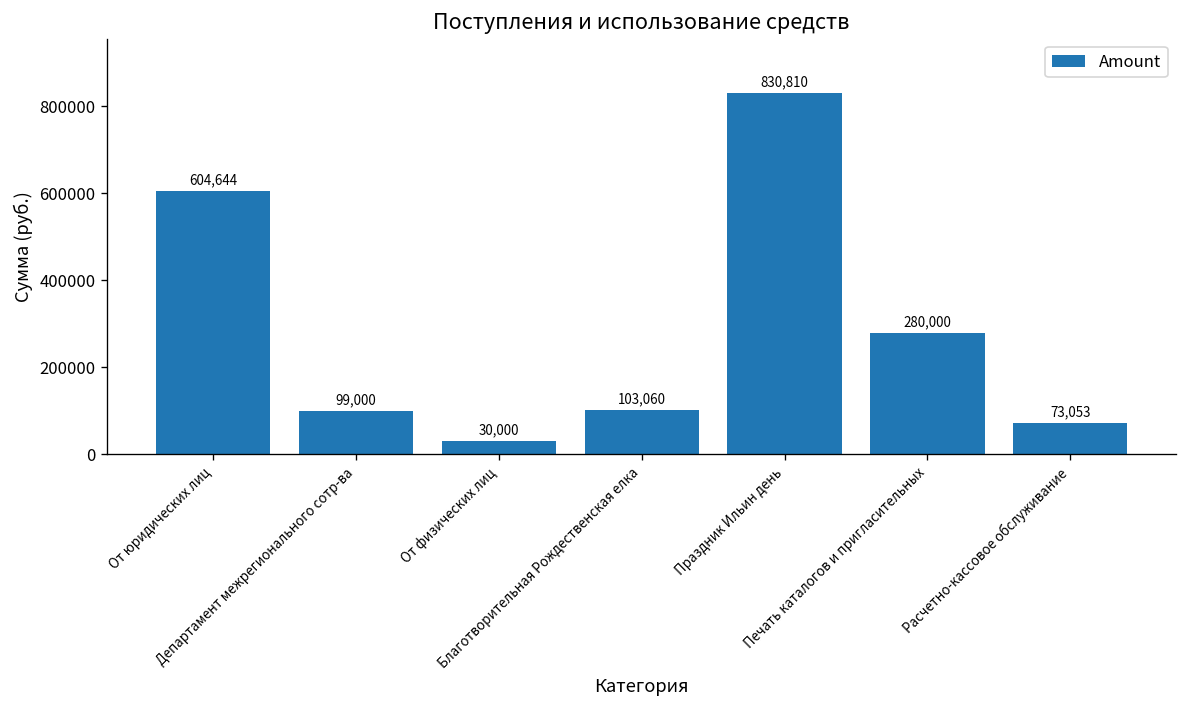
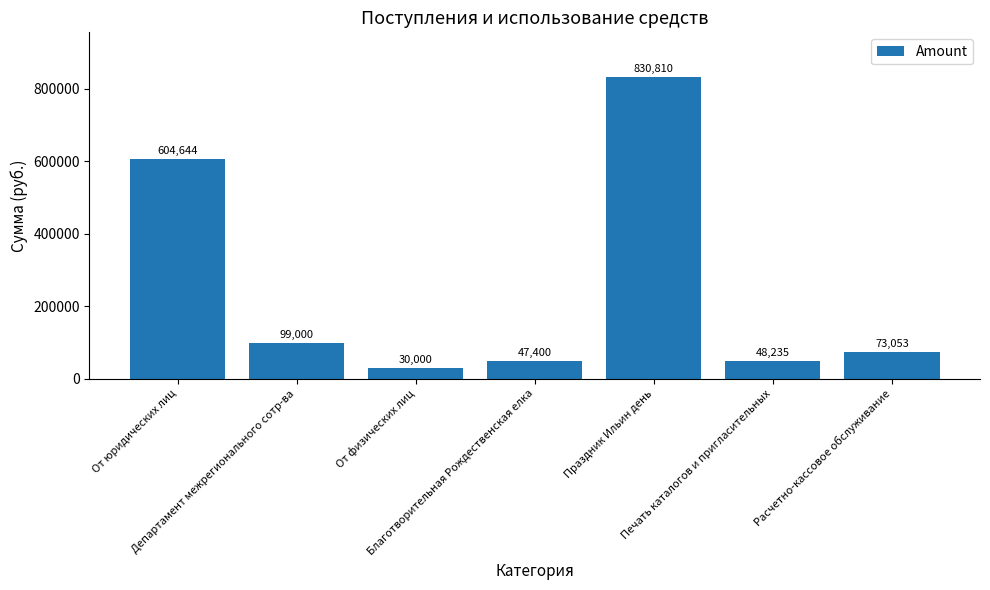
Благотворительная Рождественская елка: 103,060 -> 47,400
Печать каталогов и пригласительных: 280,000 -> 48,235
